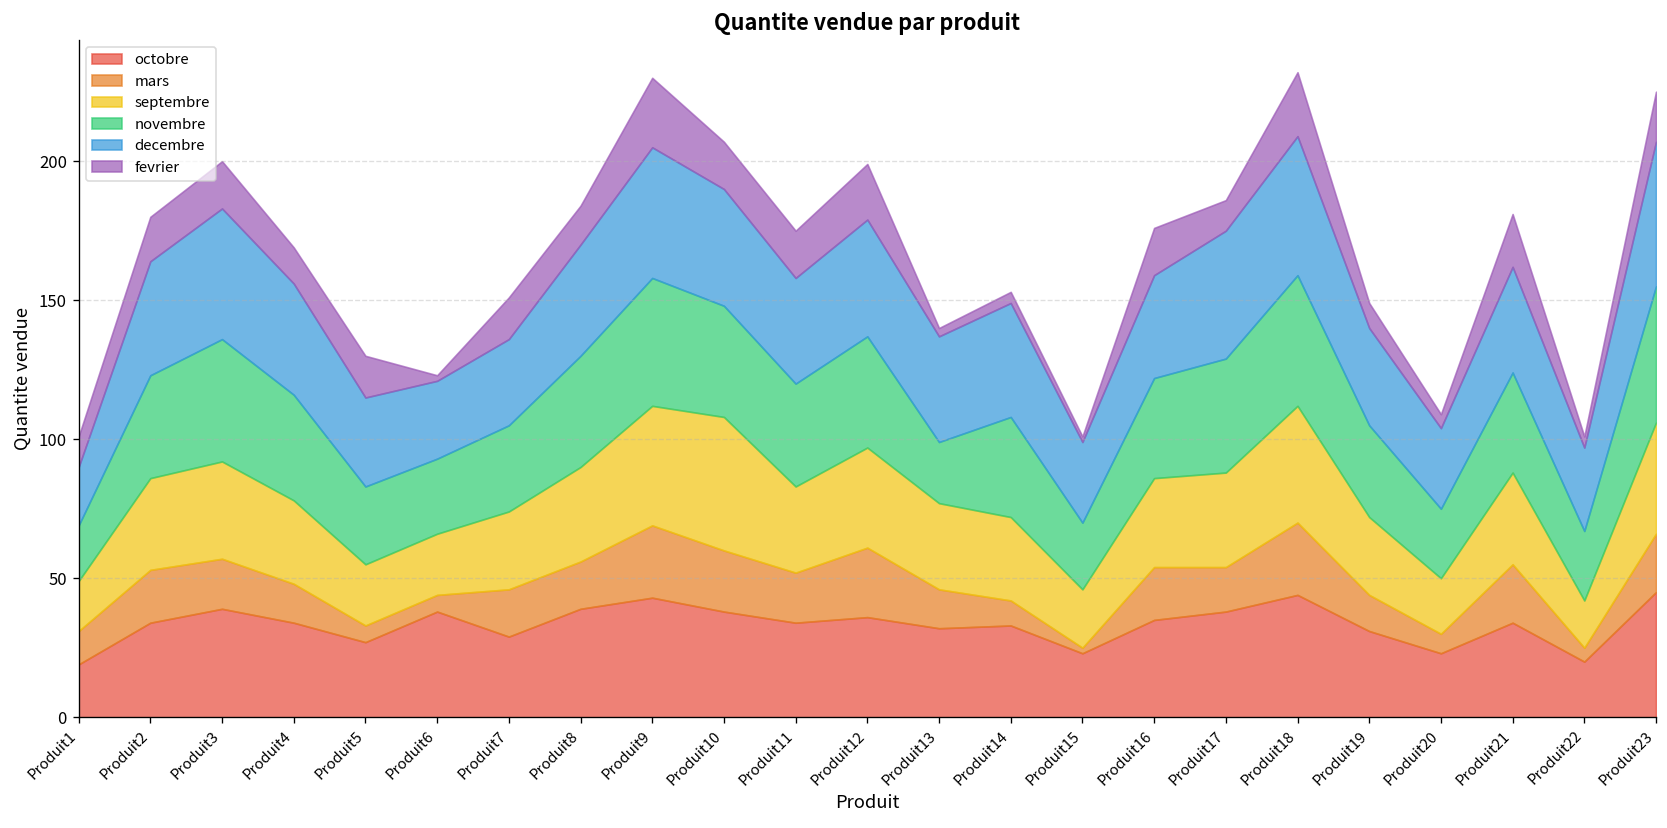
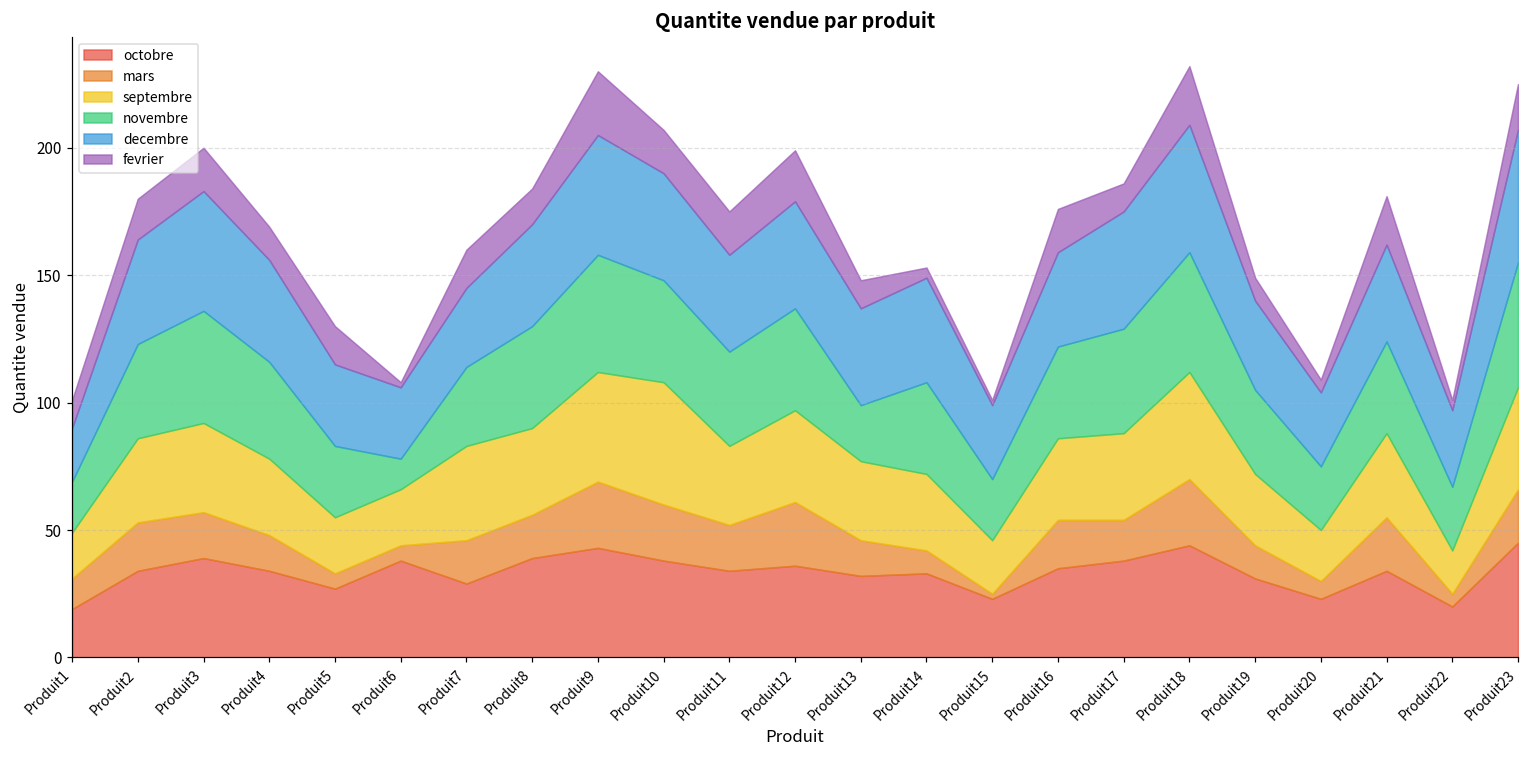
novembre, Produit6: 27 -> 12
septembre, Produit7: 28 -> 37
fevrier, Produit13: 3 -> 11
